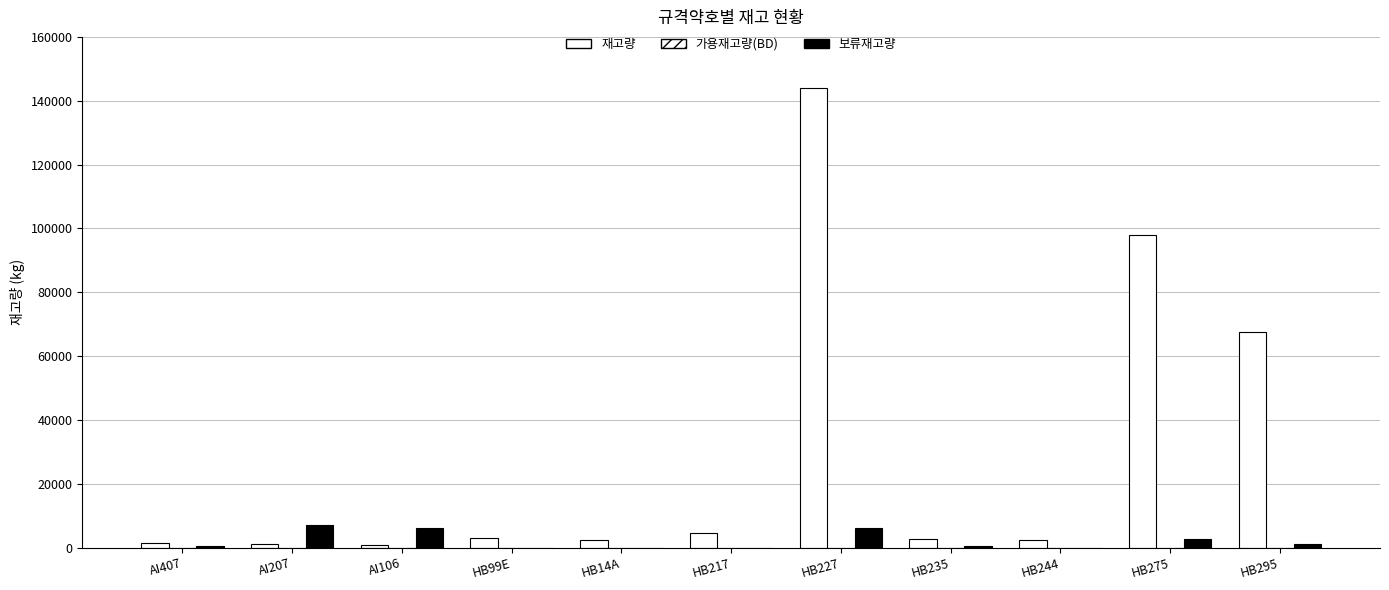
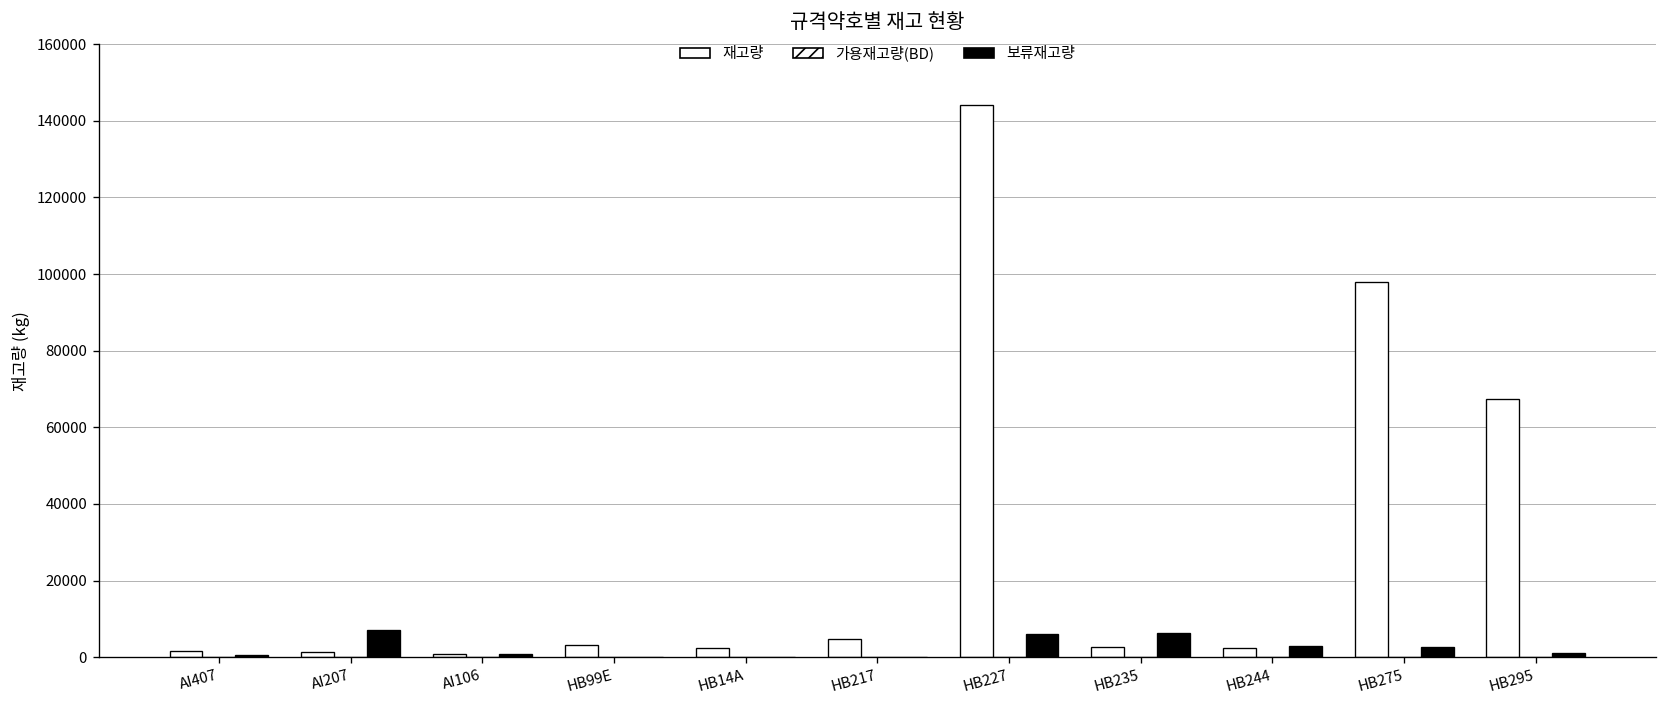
보류재고량, AI106: 6000 -> 1000
보류재고량, HB235: 1000 -> 6000
보류재고량, HB244: 0 -> 3000
